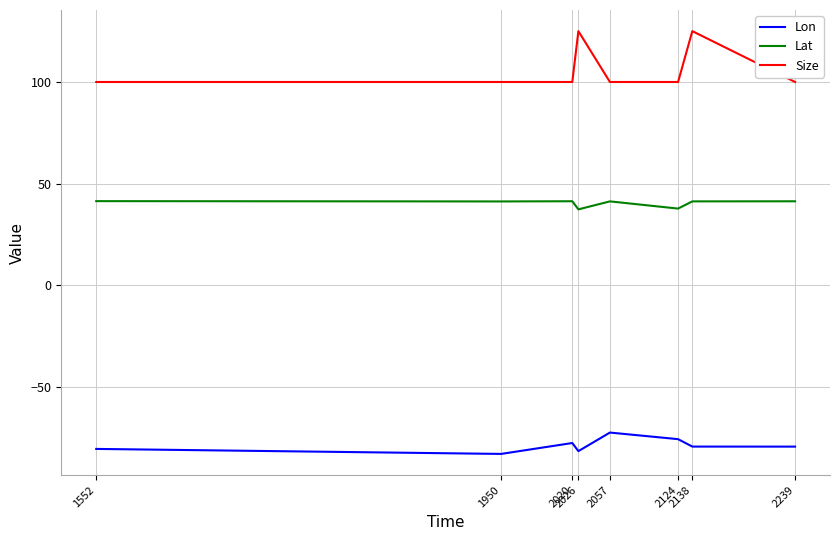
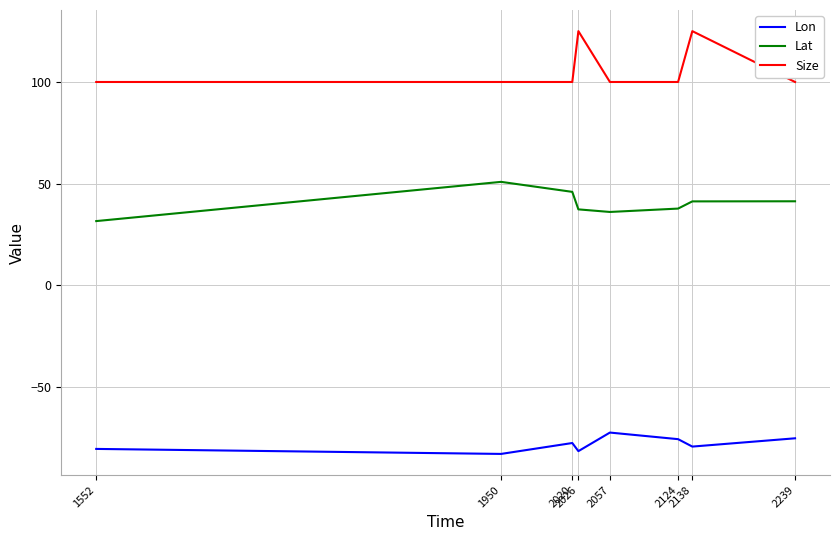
Lat, 1552: 41 -> 32
Lat, 1950: 41 -> 51
Lat, 2020: 41 -> 46
Lat, 2057: 41 -> 36
Lon, 2239: -79 -> -75
